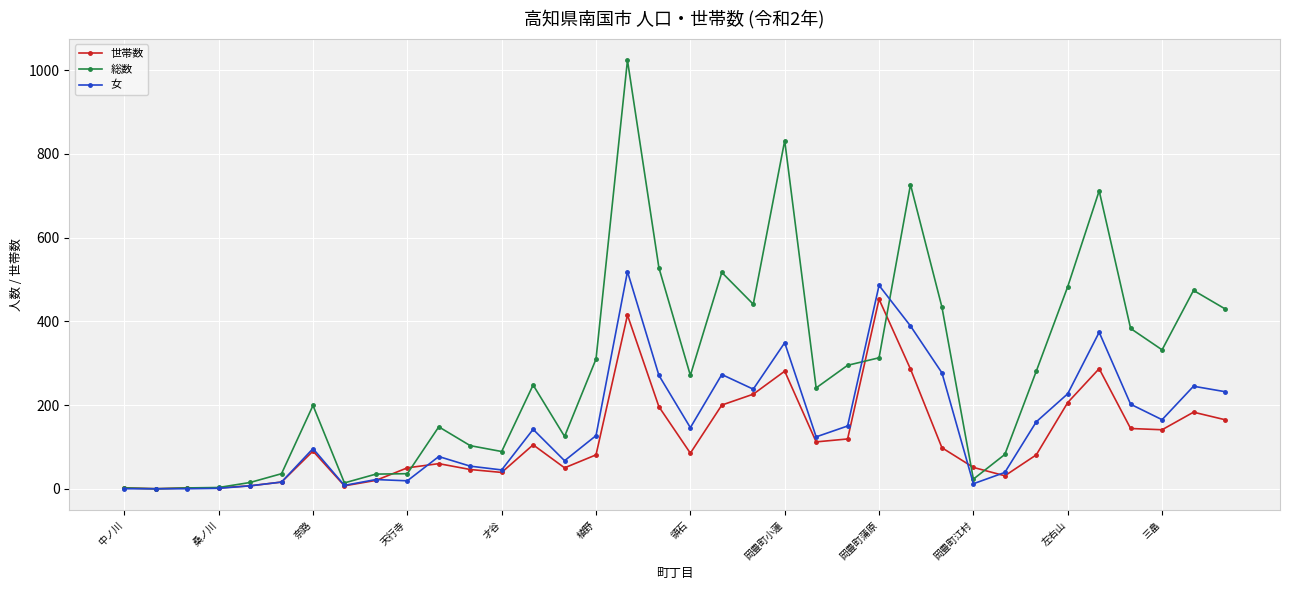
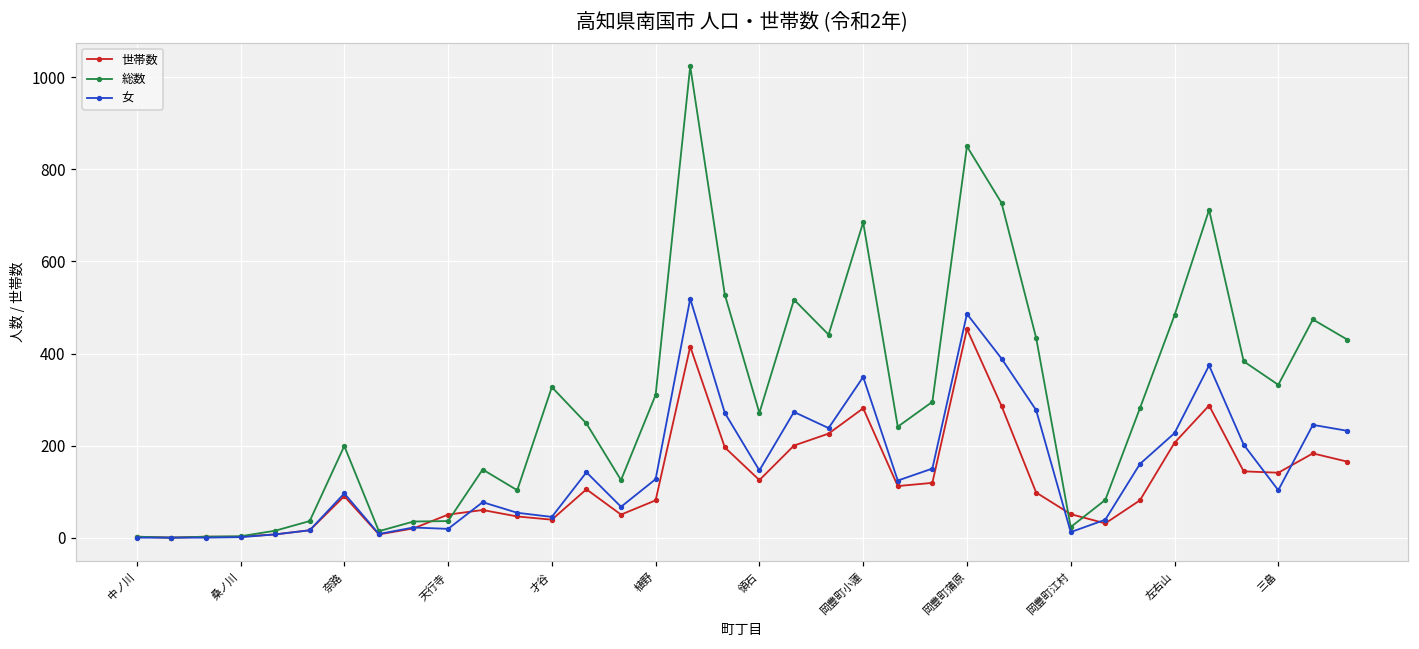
総数, 才谷: 90 -> 330
世帯数, 領石: 90 -> 130
総数, 岡豊町小蓮: 830 -> 690
総数, 岡豊町蒲原: 310 -> 850
女, 三畠: 170 -> 100
